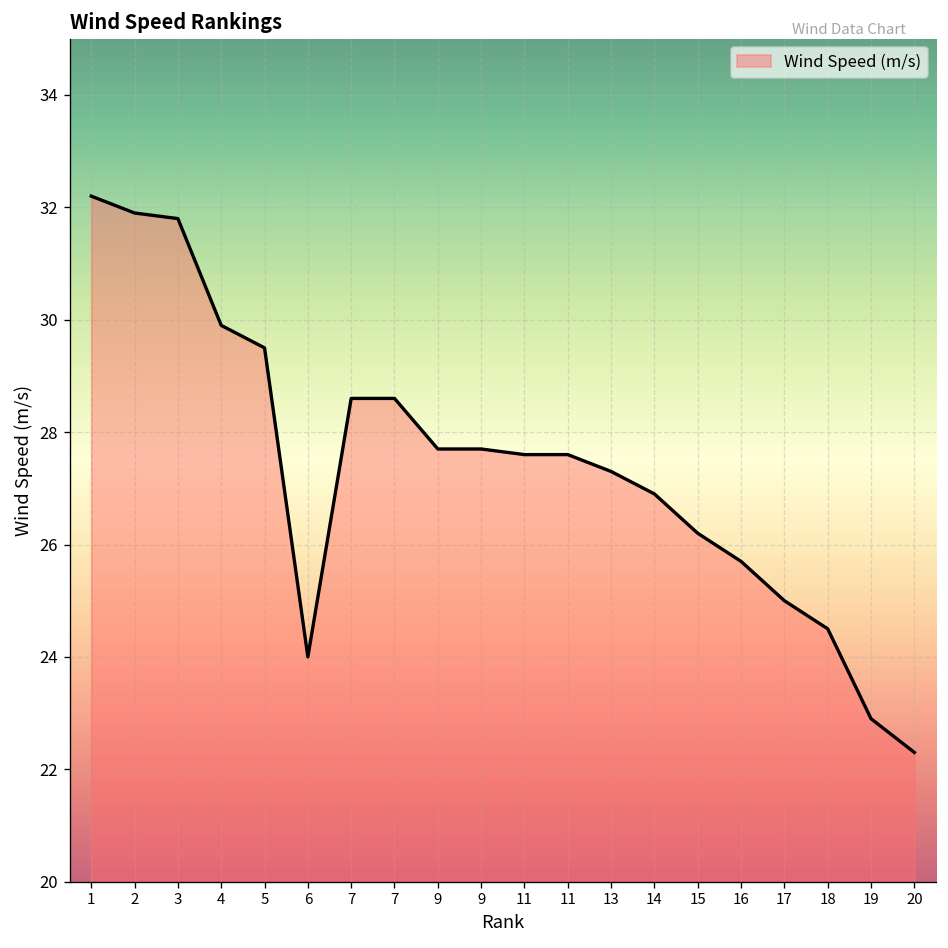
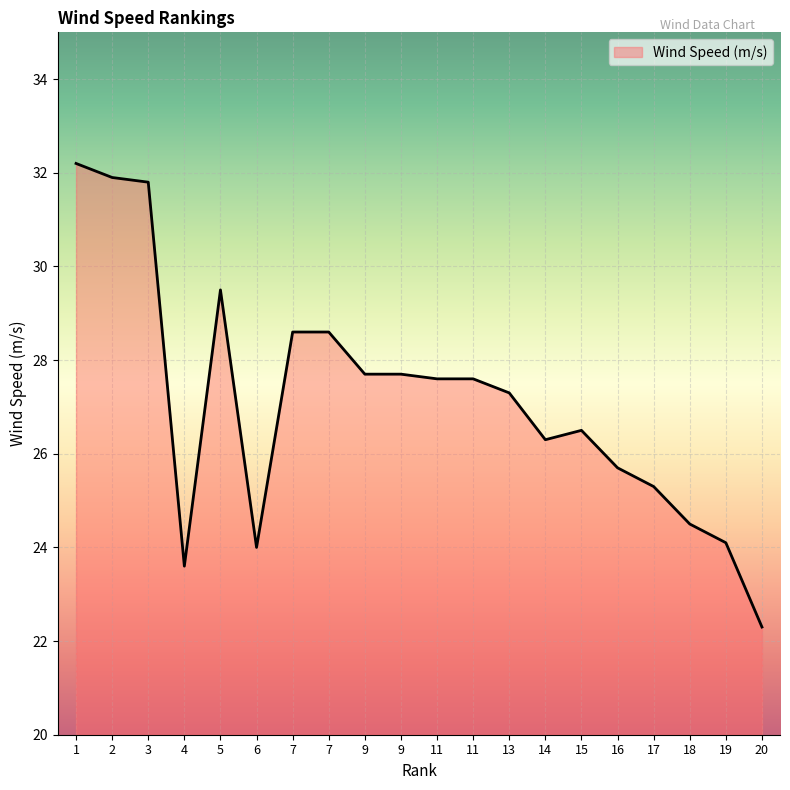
4: 29.9 -> 23.6
14: 26.9 -> 26.3
15: 26.2 -> 26.5
17: 25.0 -> 25.3
19: 22.9 -> 24.1
